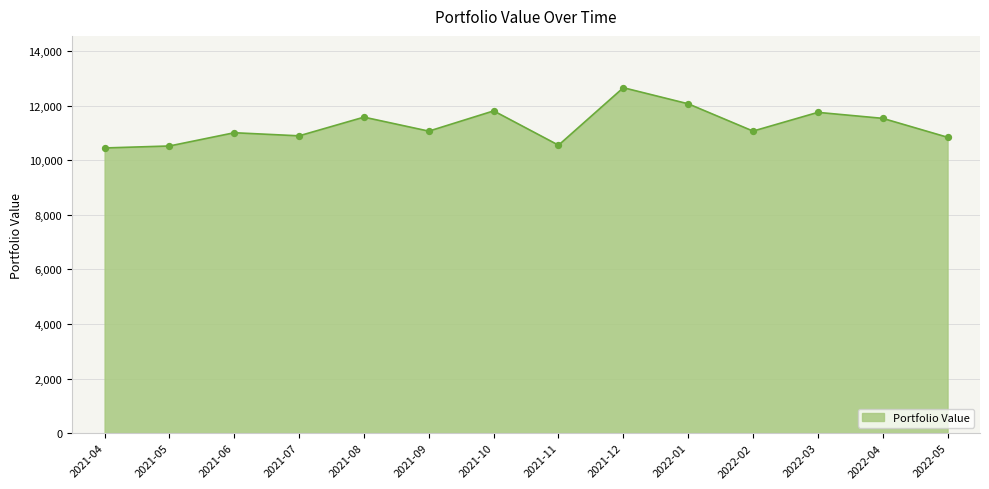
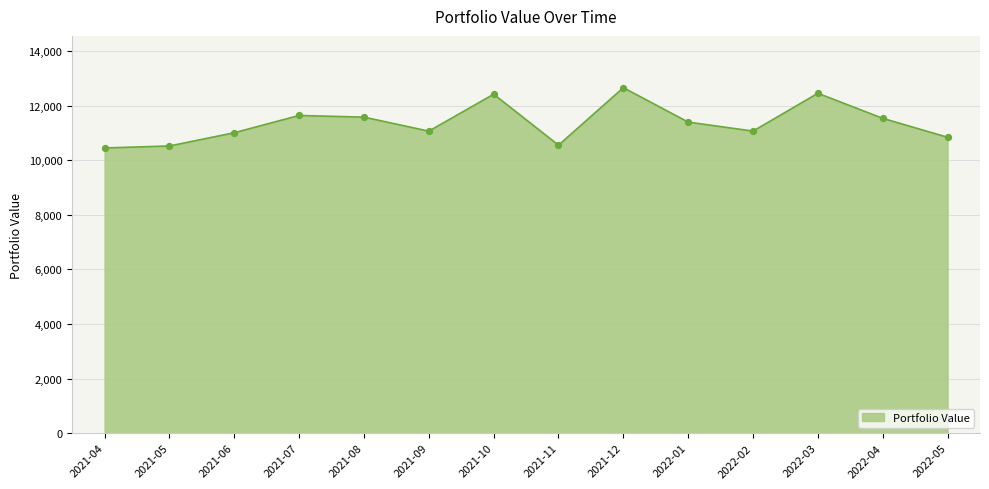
2021-07: 10,900 -> 11,600
2021-10: 11,800 -> 12,400
2022-01: 12,100 -> 11,400
2022-03: 11,800 -> 12,500
